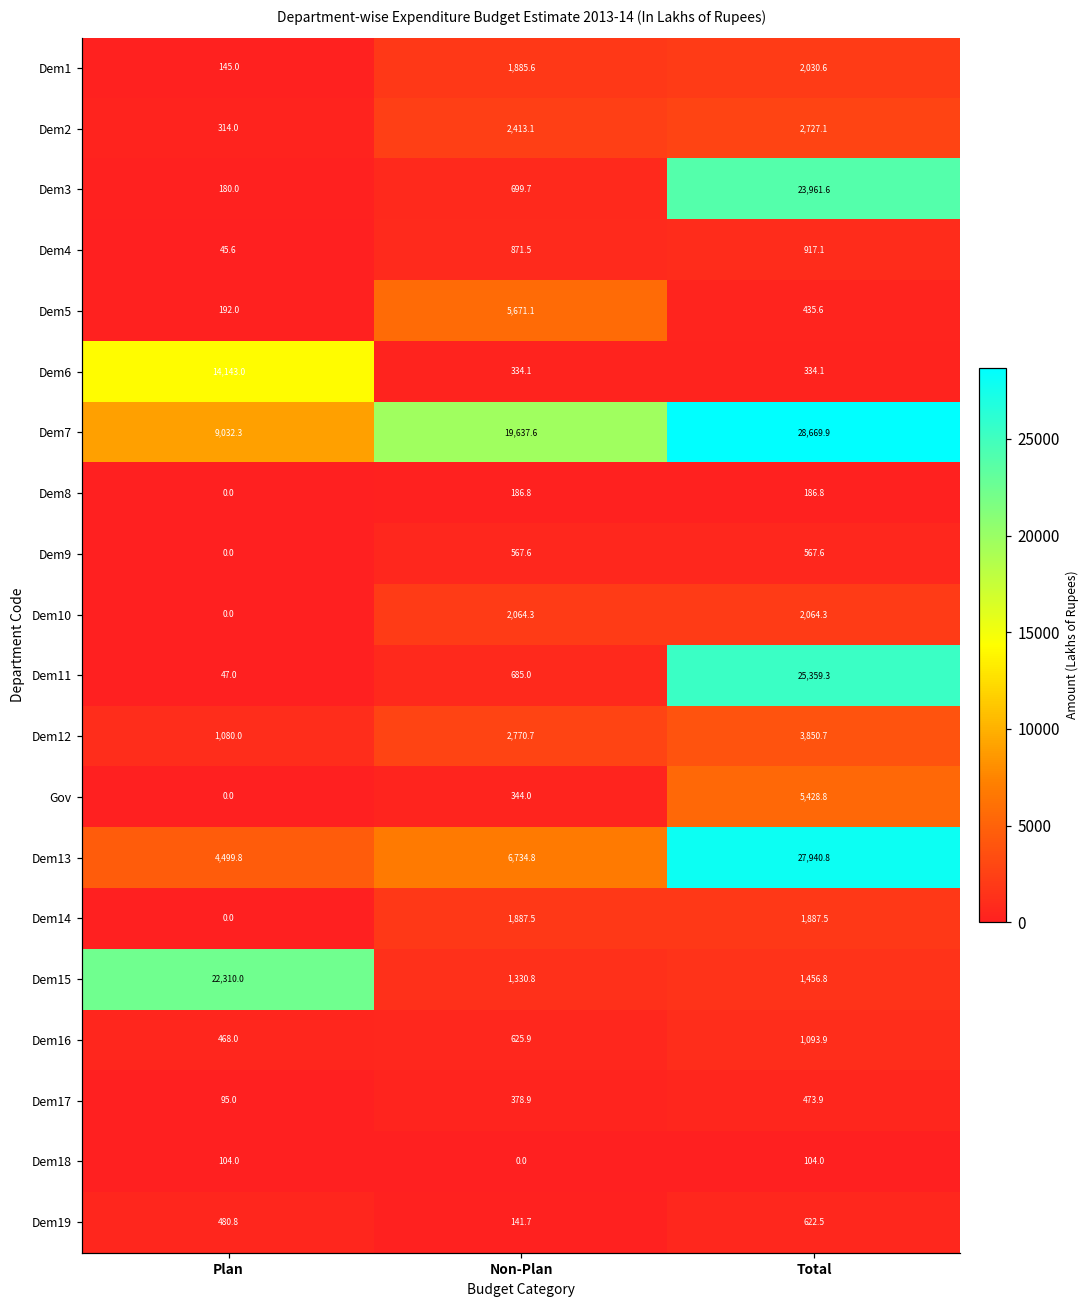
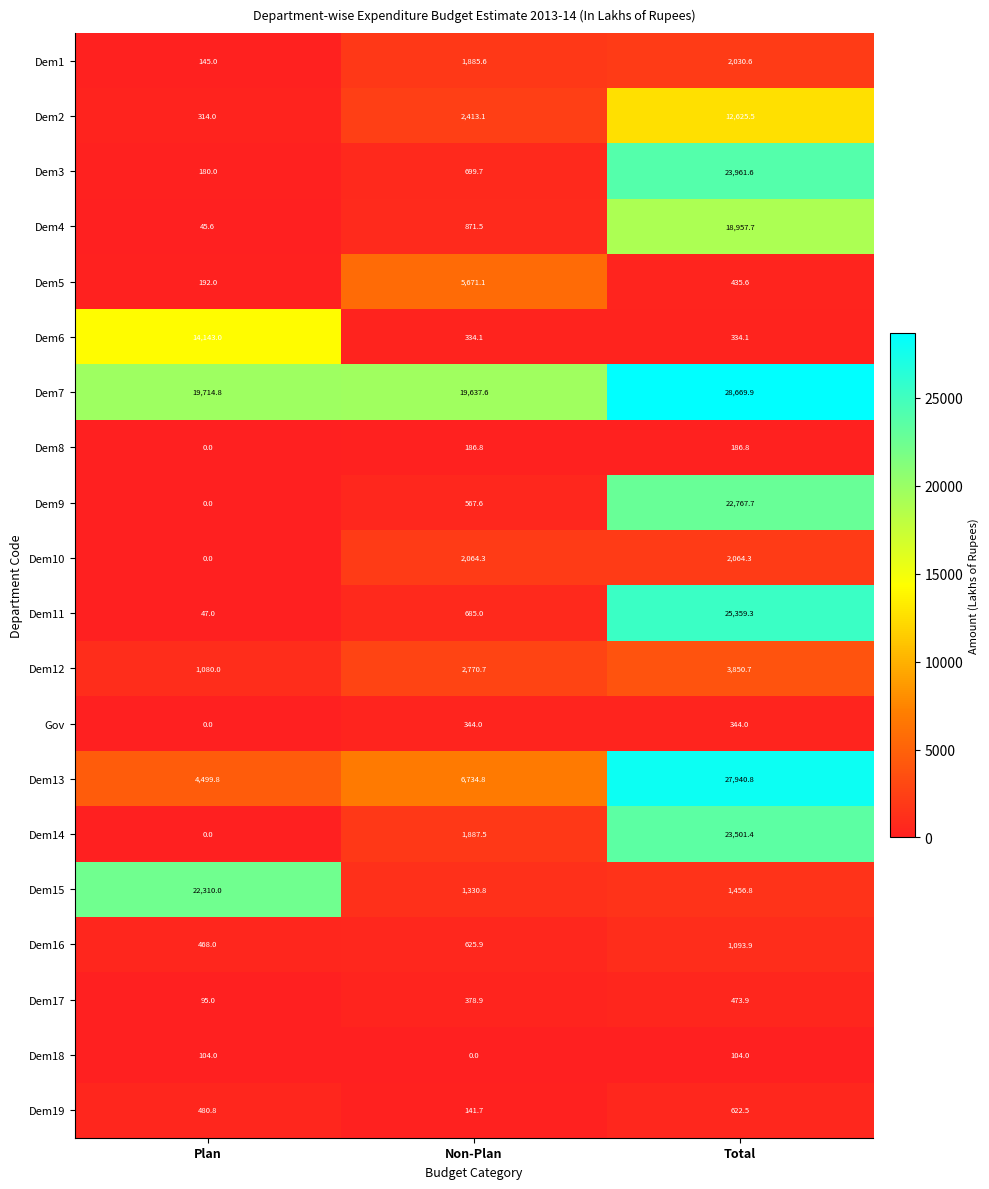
Dem2, Total: 2,727.1 -> 12,625.5
Dem4, Total: 917.1 -> 18,957.7
Dem7, Plan: 9,032.3 -> 19,714.8
Dem9, Total: 567.6 -> 22,767.7
Gov, Total: 5,428.8 -> 344.0
Dem14, Total: 1,887.5 -> 23,501.4
